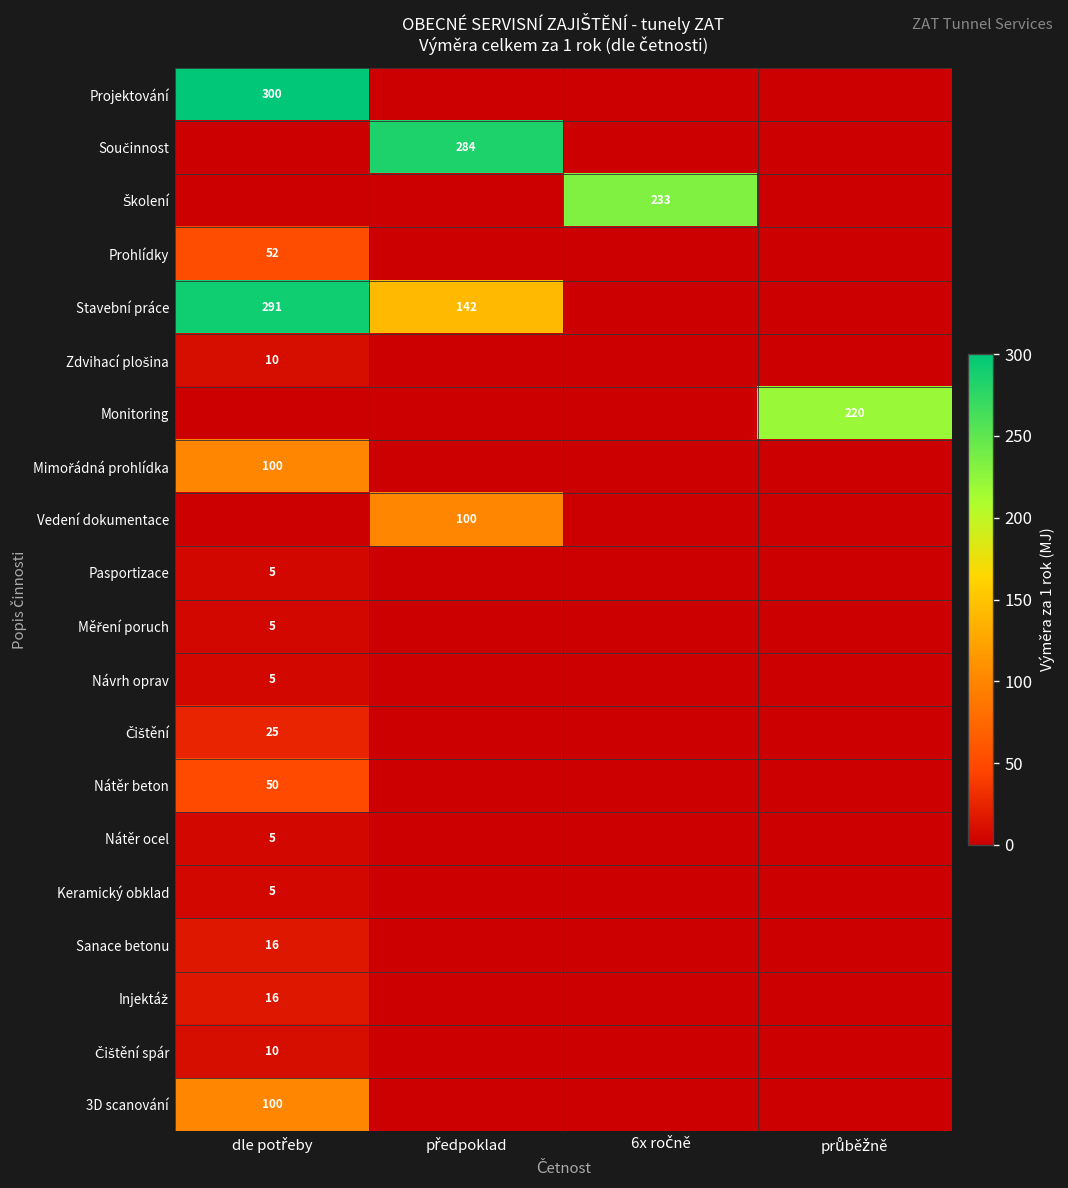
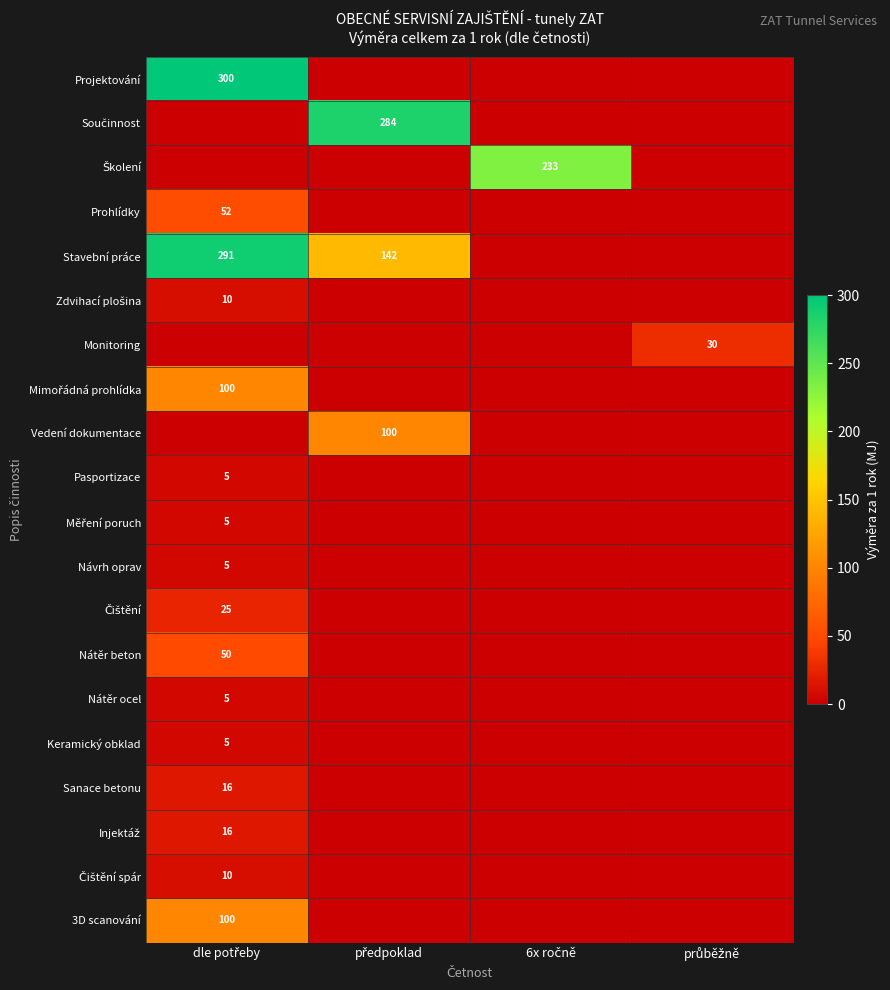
Monitoring, průběžně: 220 -> 30
